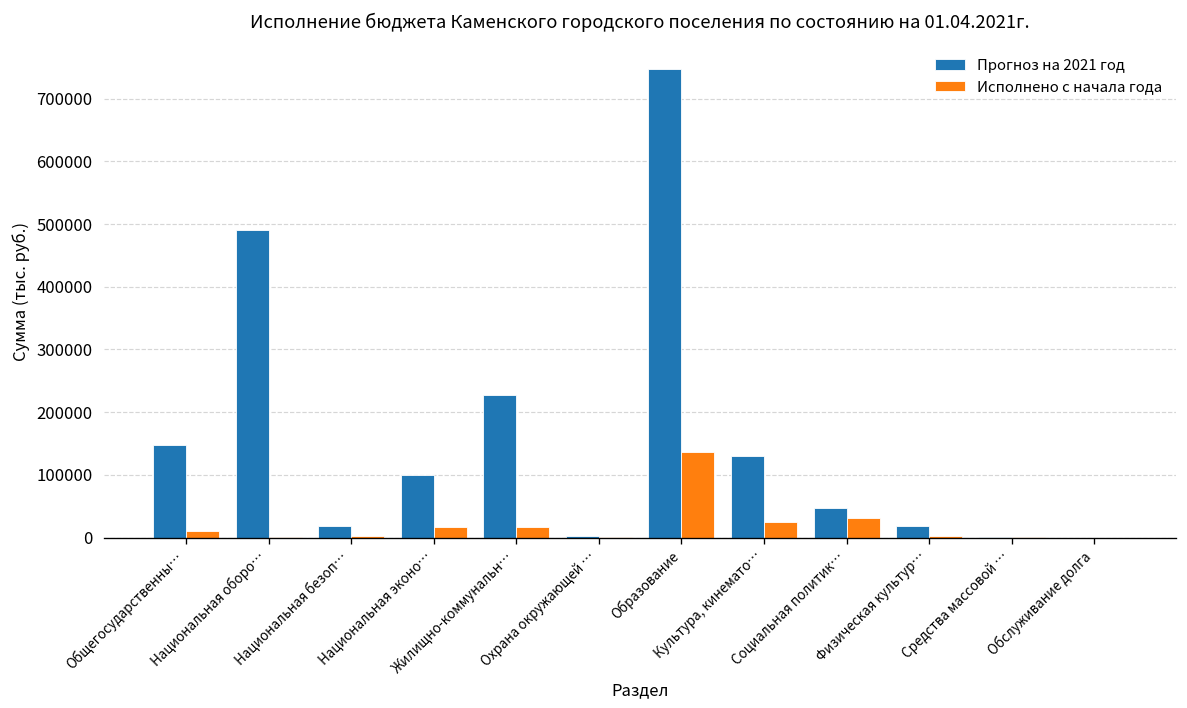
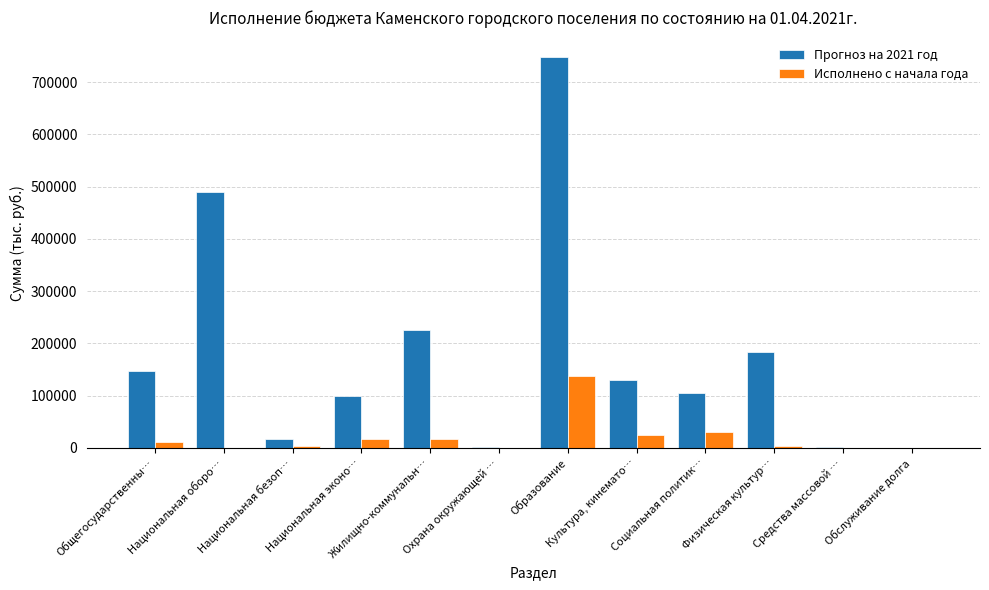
Прогноз на 2021 год, Социальная политик…: 50000 -> 110000
Прогноз на 2021 год, Физическая культур…: 20000 -> 180000
